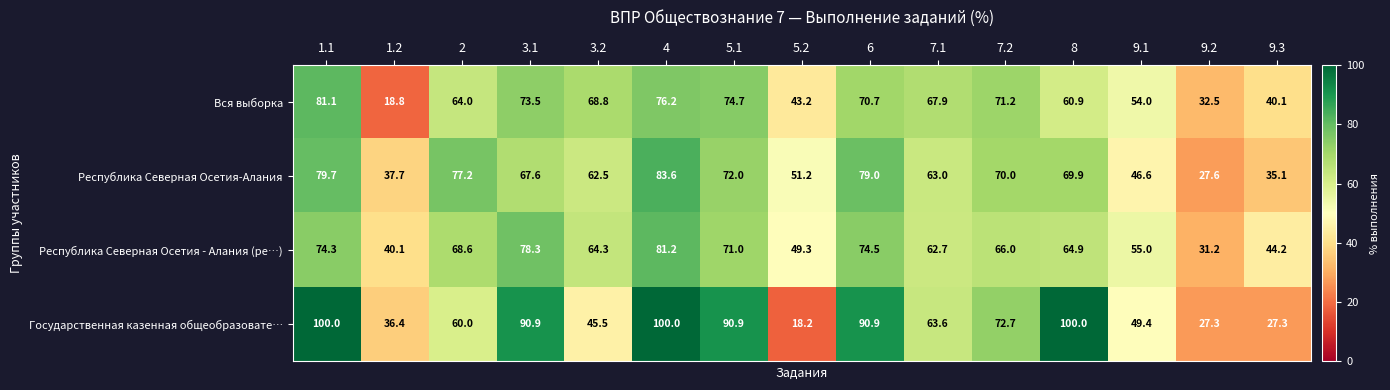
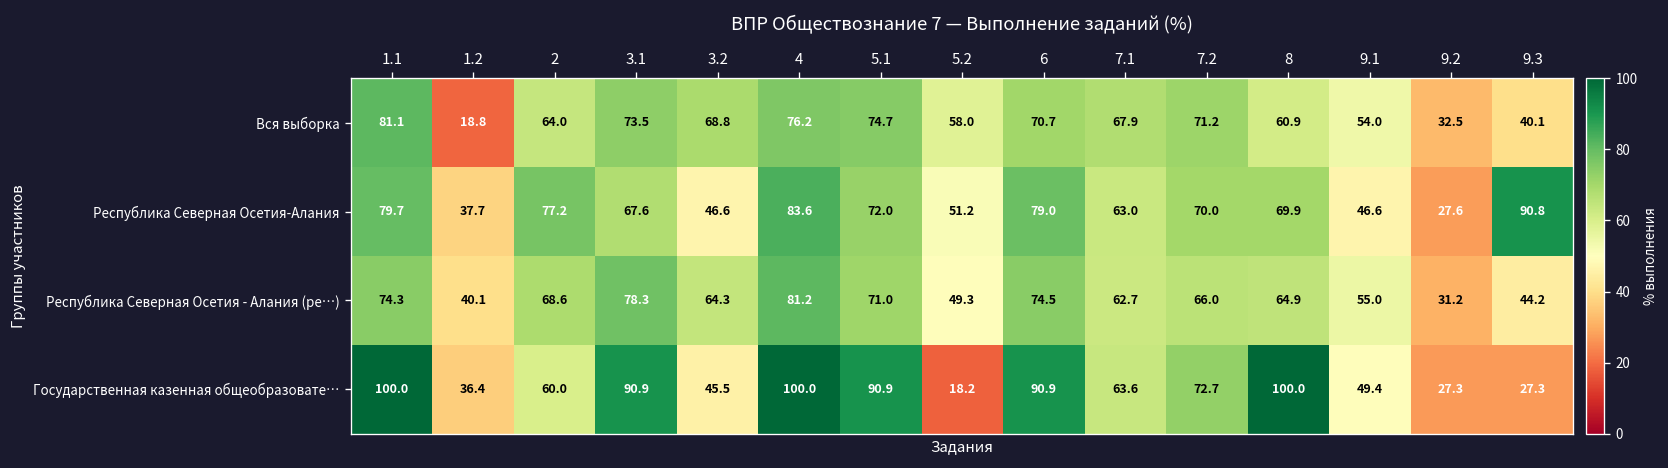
Вся выборка, 5.2: 43.2 -> 58.0
Республика Северная Осетия-Алания, 3.2: 62.5 -> 46.6
Республика Северная Осетия-Алания, 9.3: 35.1 -> 90.8
